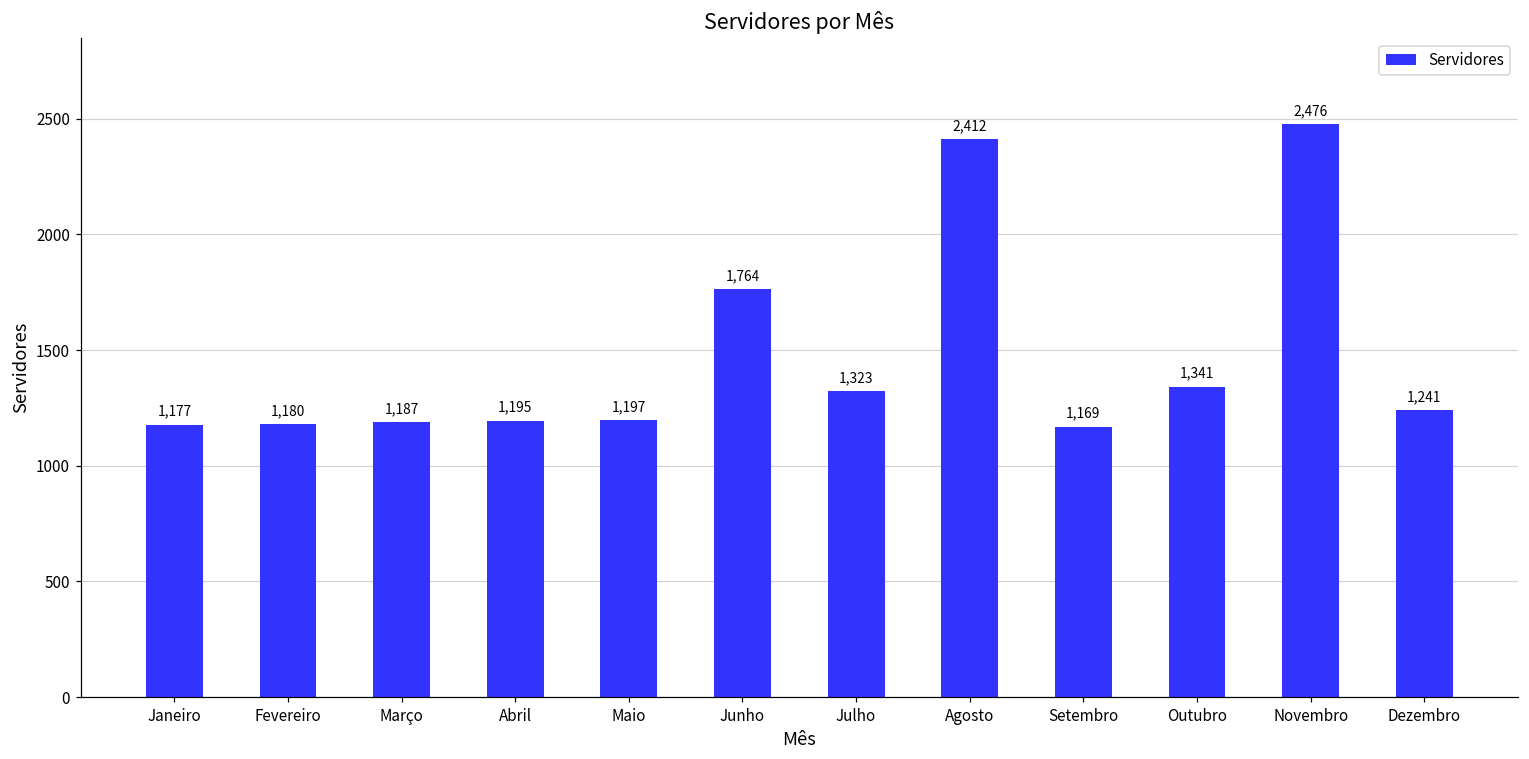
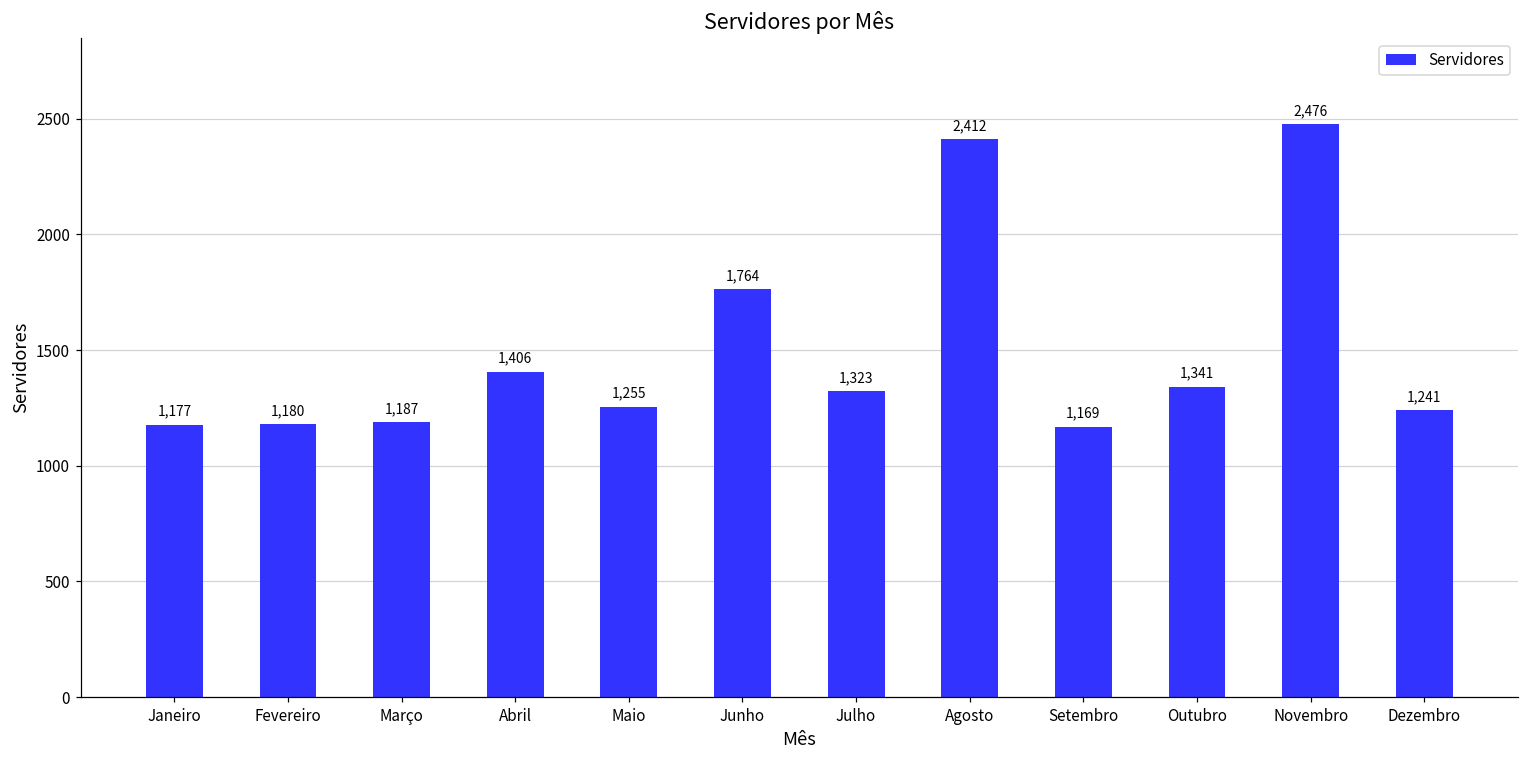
Abril: 1,195 -> 1,406
Maio: 1,197 -> 1,255
